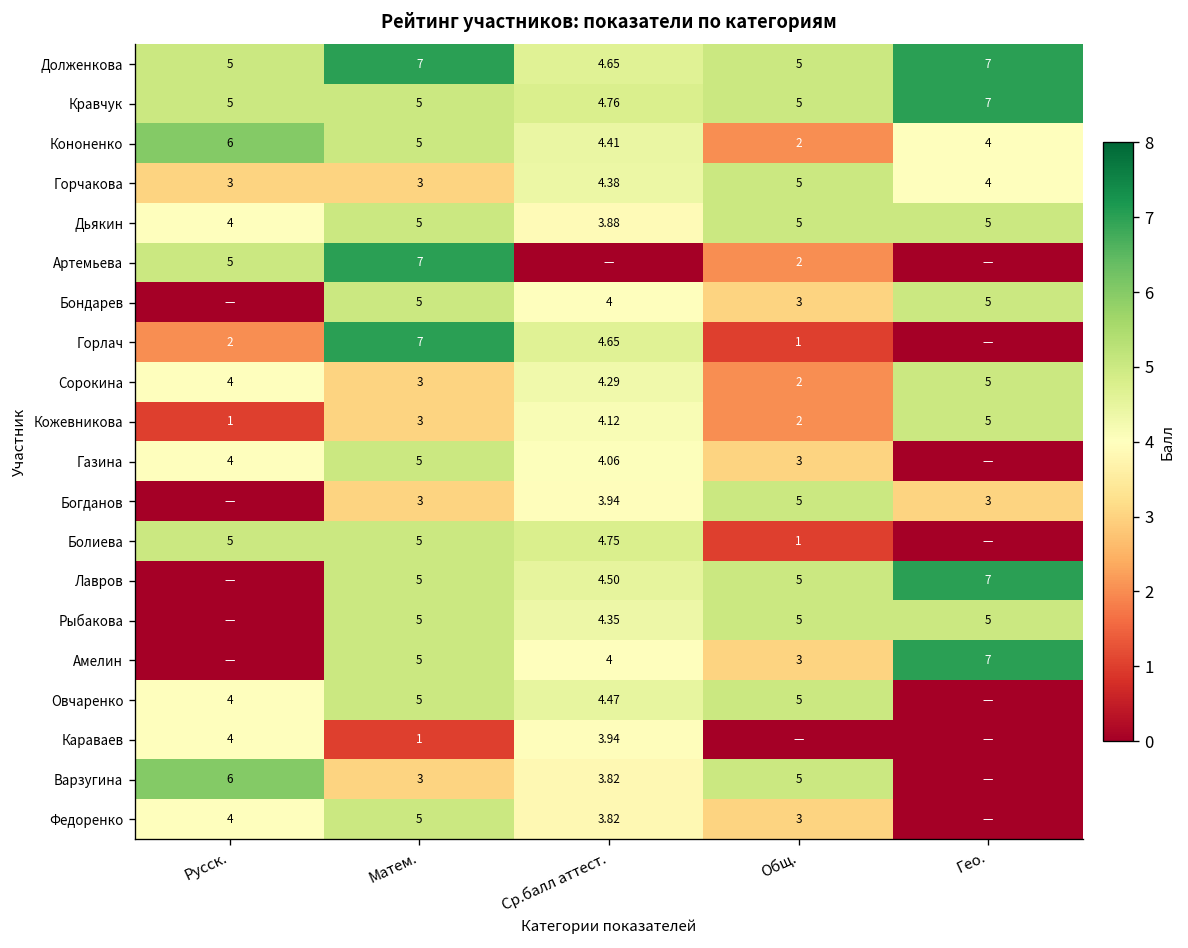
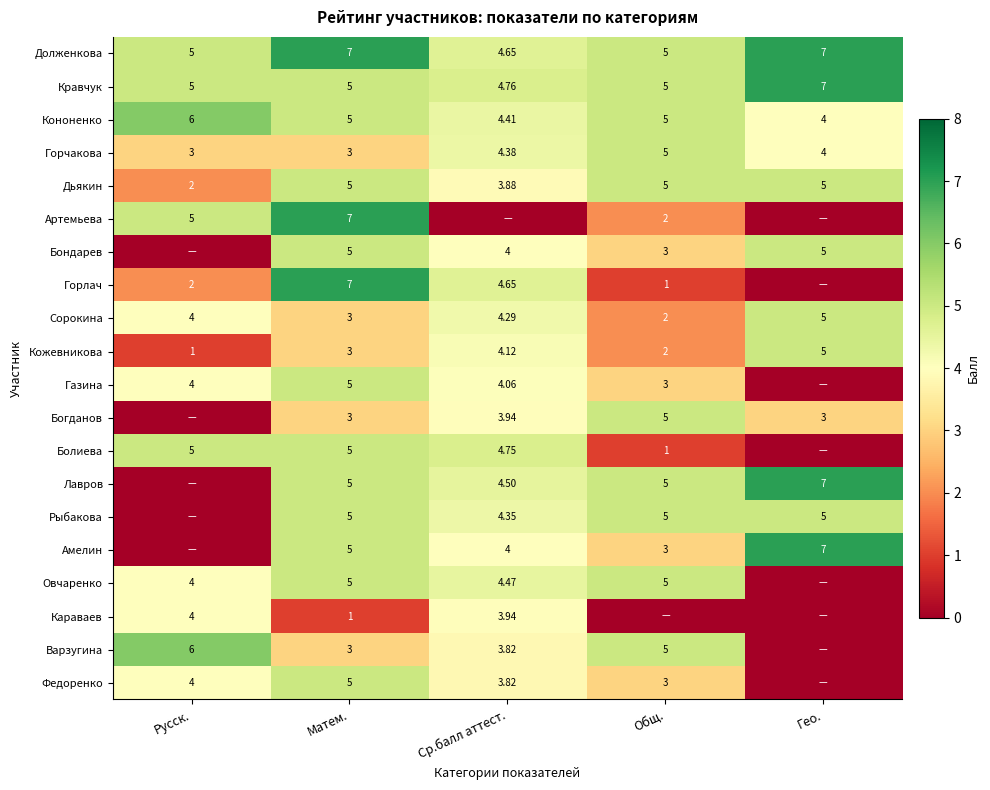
Кононенко, Общ.: 2 -> 5
Дьякин, Русск.: 4 -> 2
